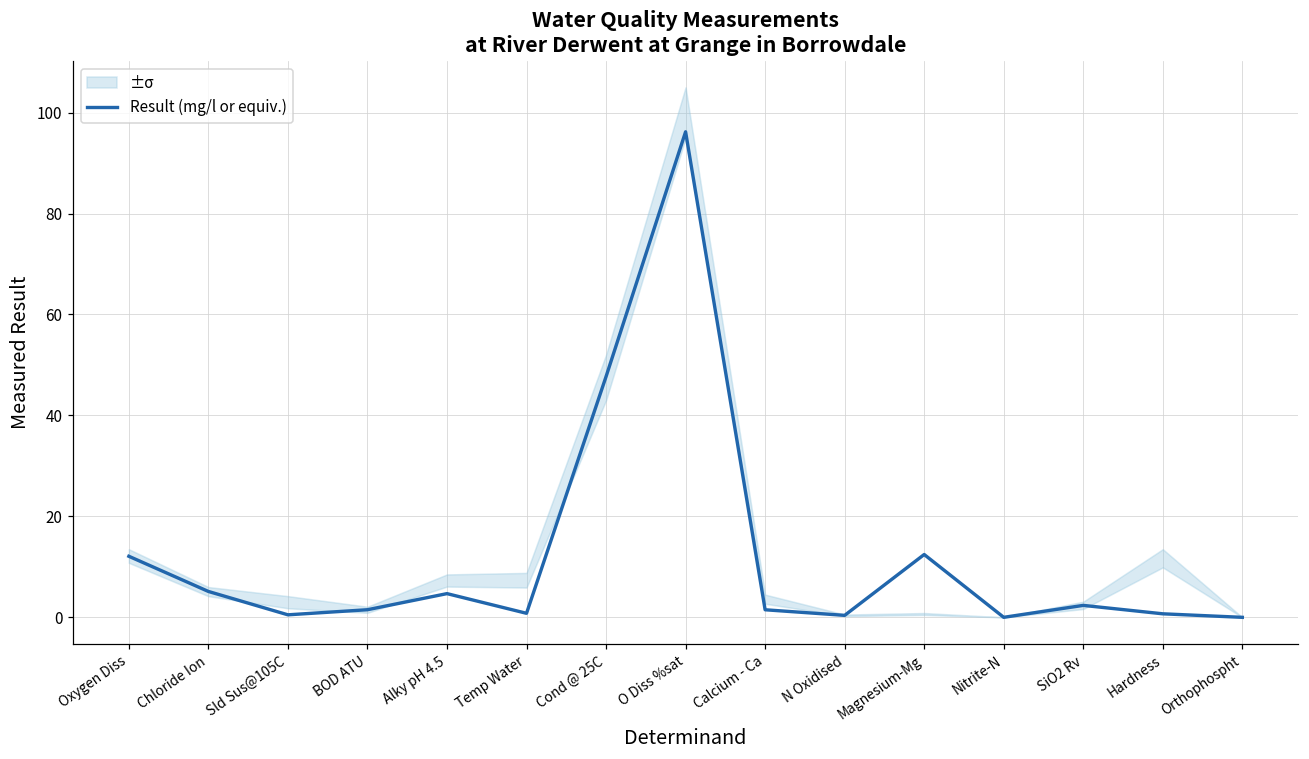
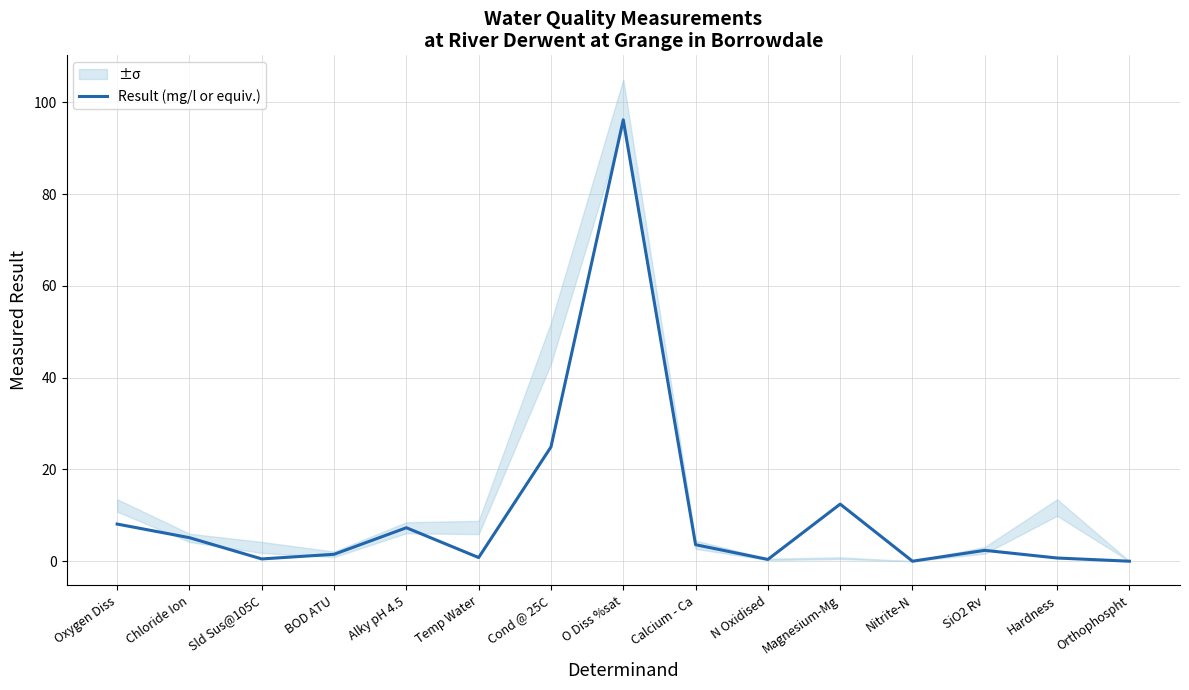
Result (mg/l or equiv.), Oxygen Diss: 12 -> 8
Result (mg/l or equiv.), Alky pH 4.5: 5 -> 7
Result (mg/l or equiv.), Cond @ 25C: 48 -> 25
Result (mg/l or equiv.), Calcium - Ca: 2 -> 4
